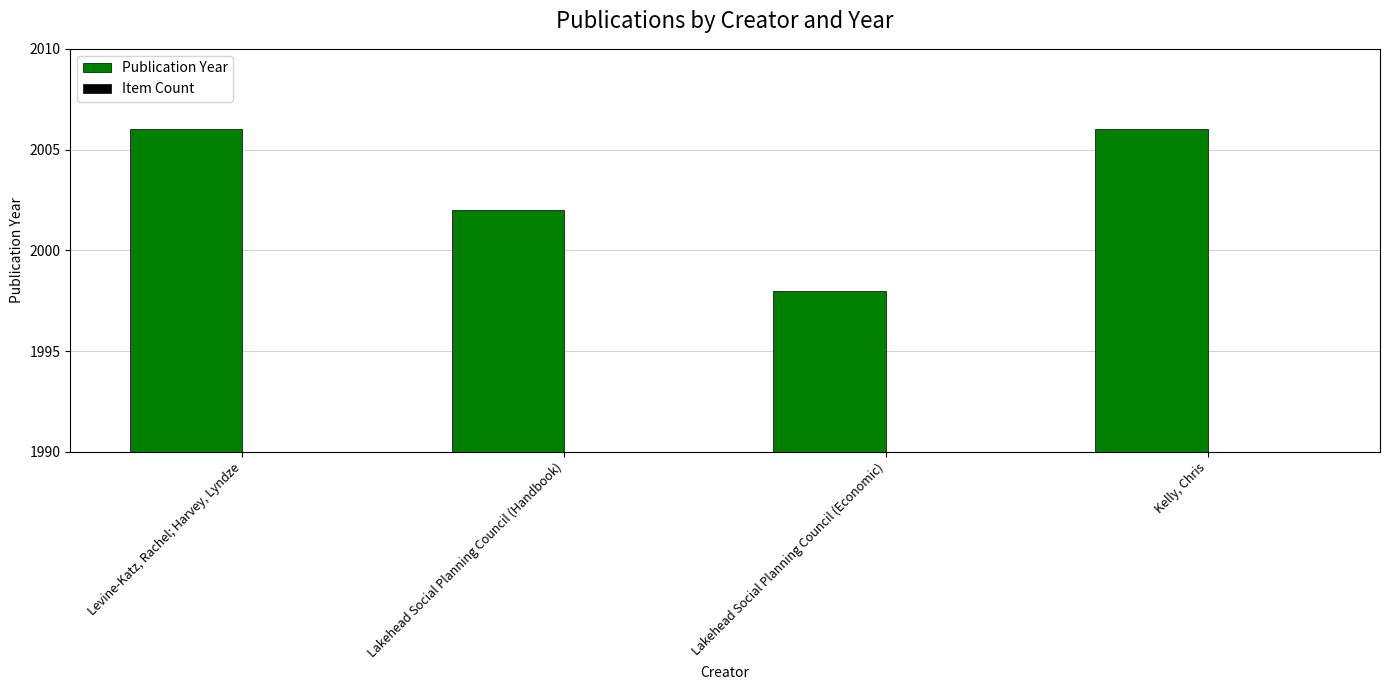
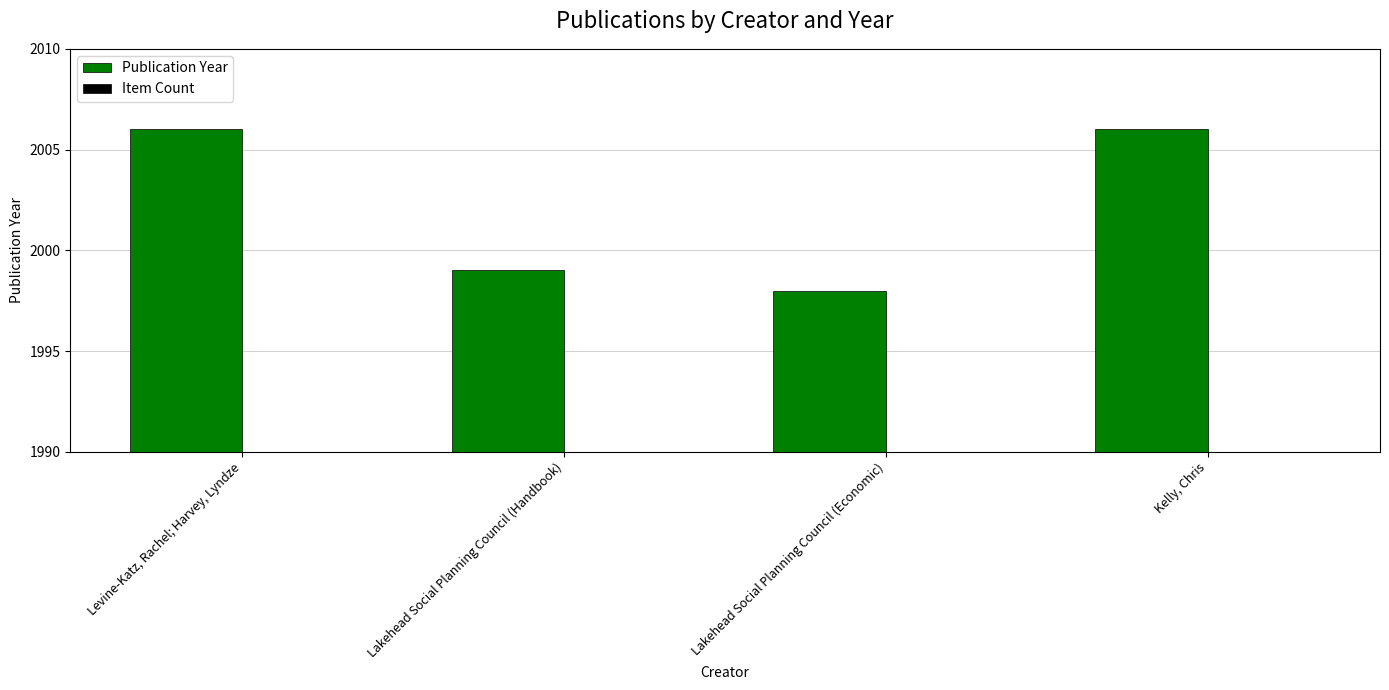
Publication Year, Lakehead Social Planning Council (Handbook): 2002 -> 1999
